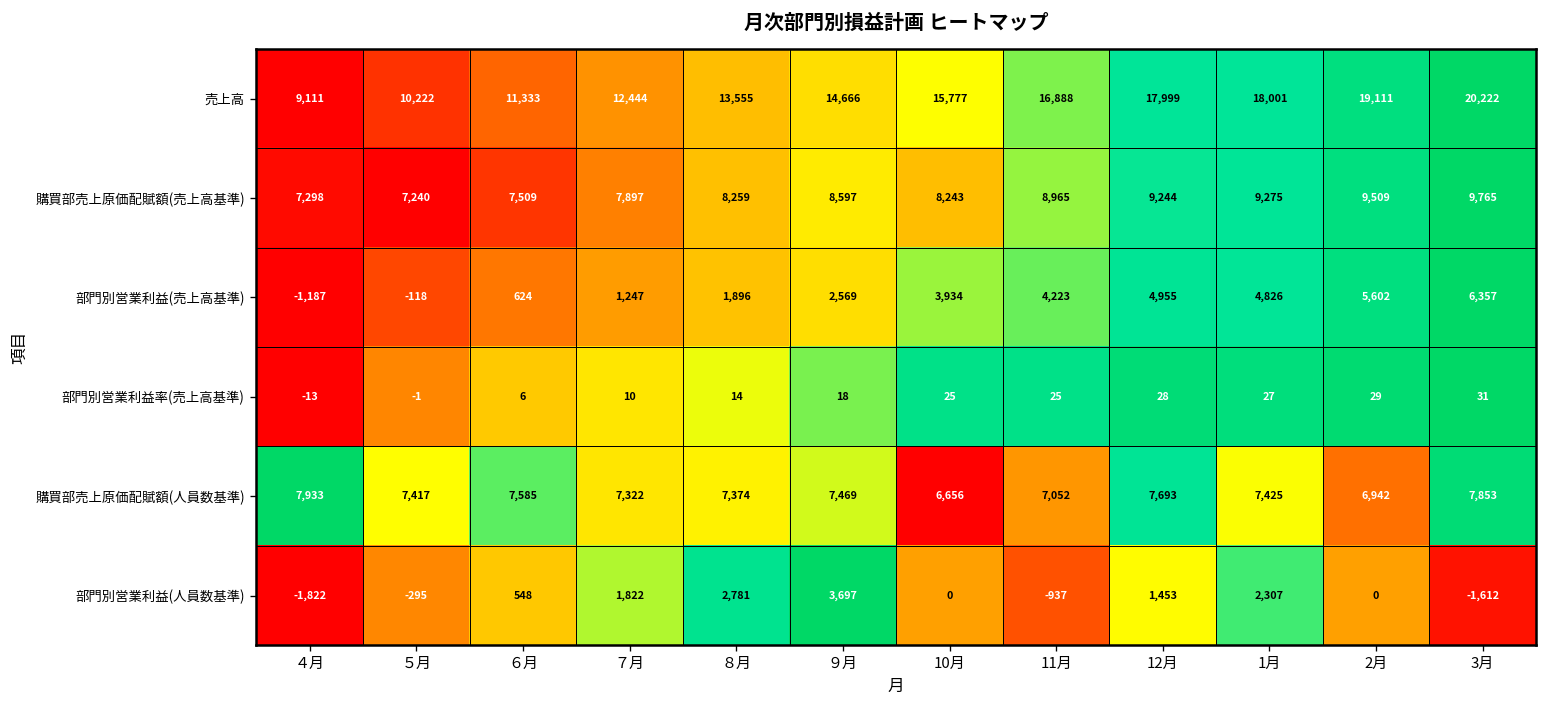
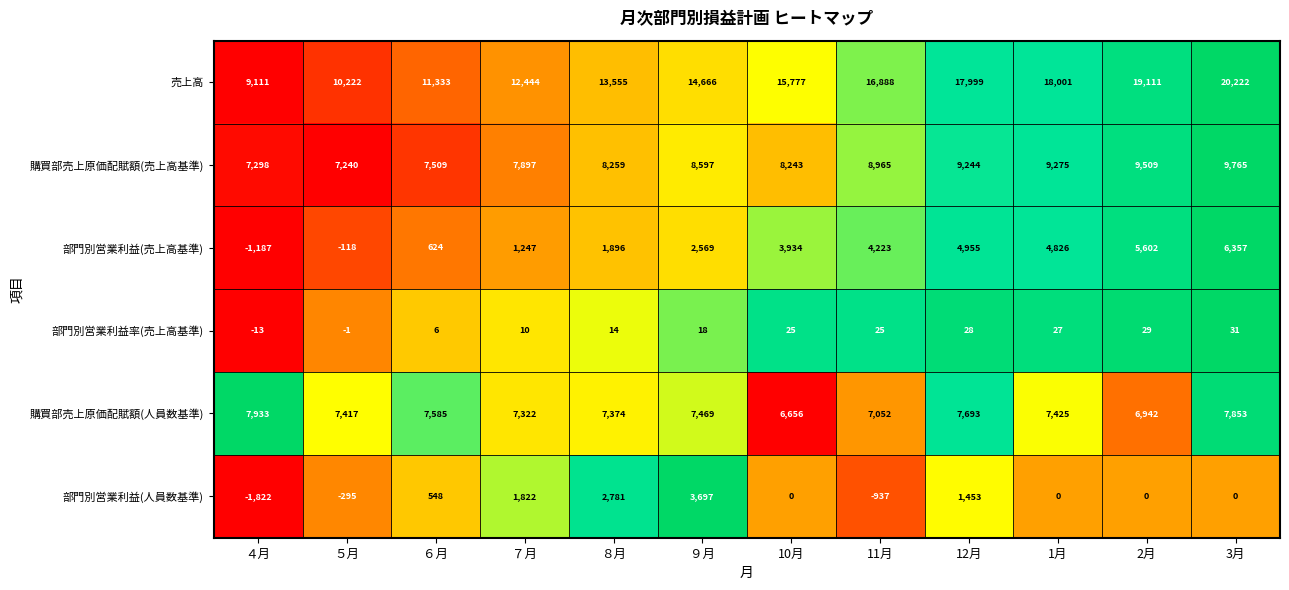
部門別営業利益(人員数基準), 1月: 2,307 -> 0
部門別営業利益(人員数基準), 3月: -1,612 -> 0
